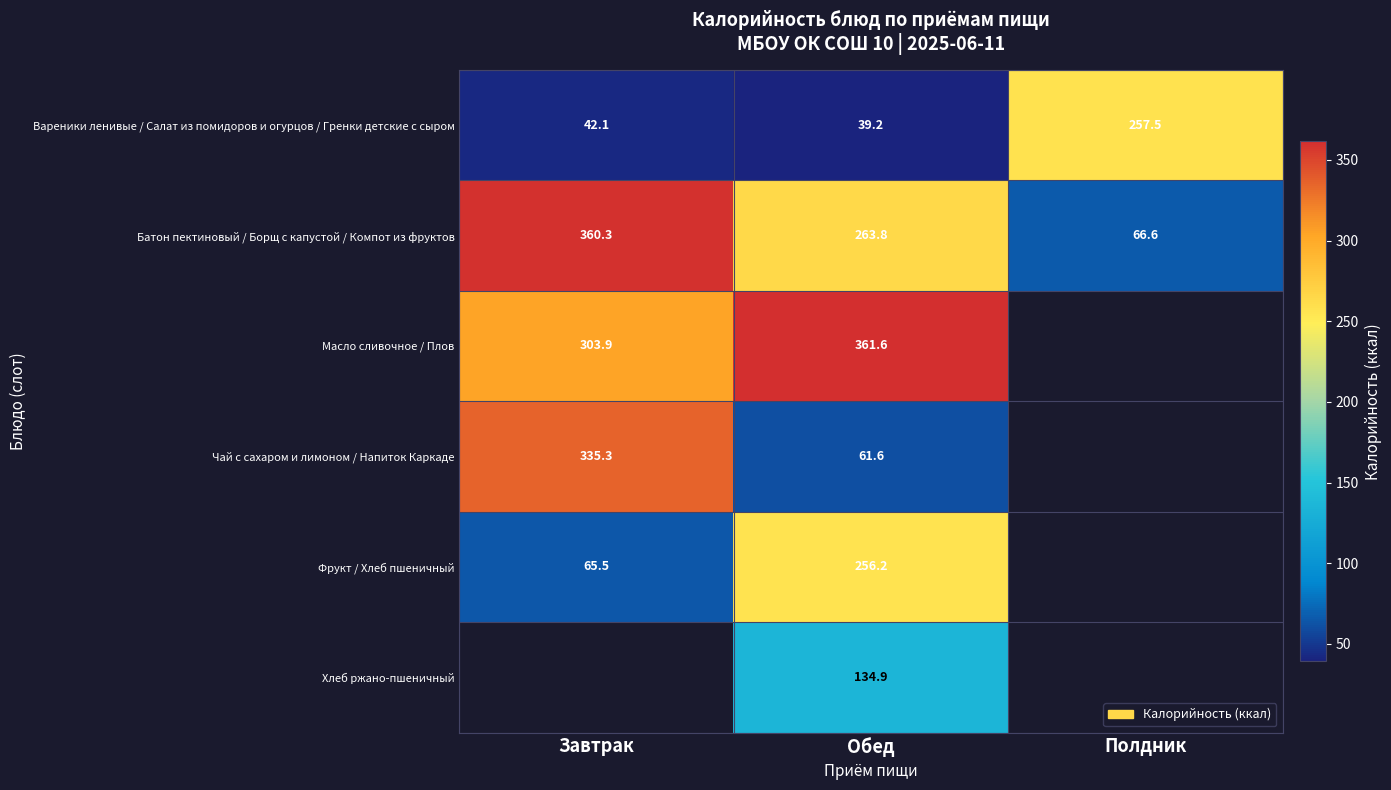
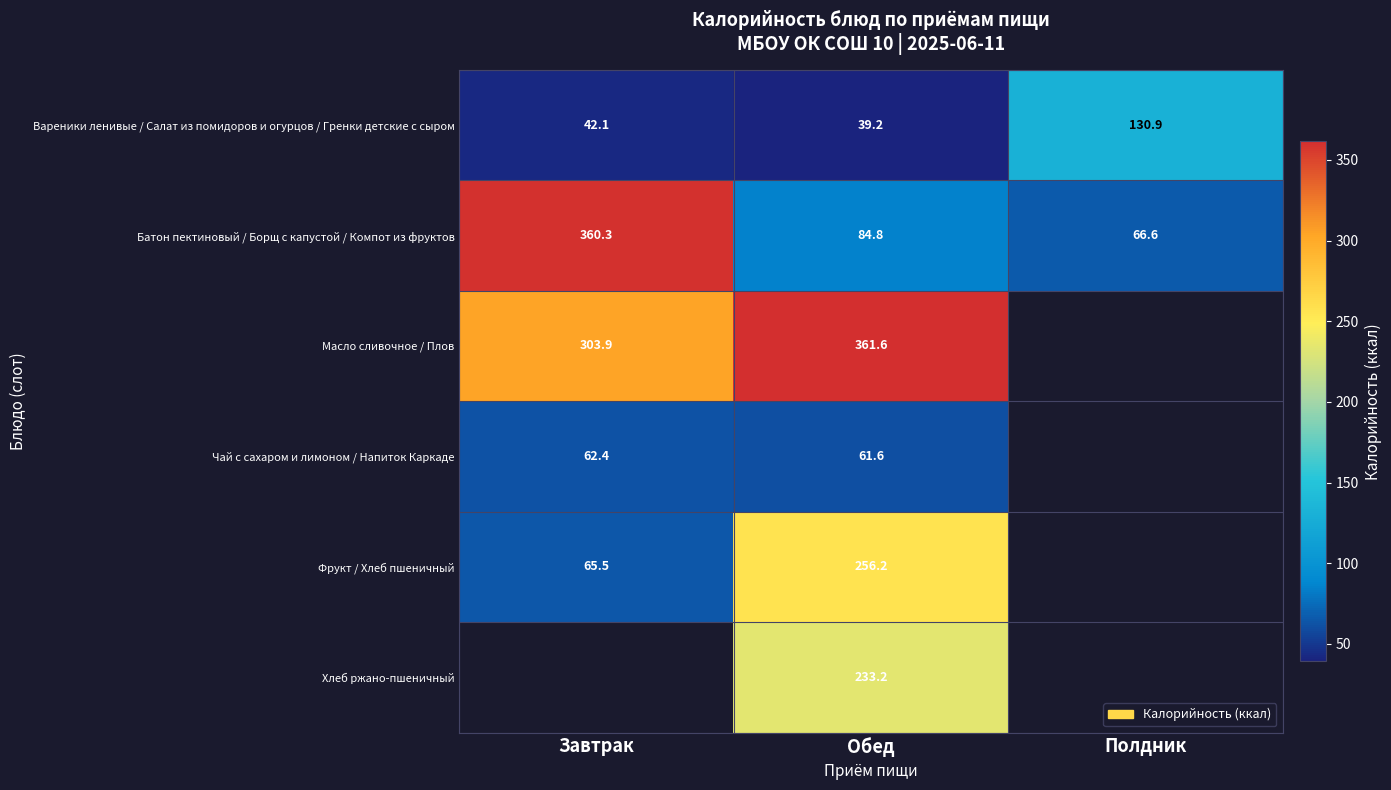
Вареники ленивые / Салат из помидоров и огурцов / Гренки детские с сыром, Полдник: 257.5 -> 130.9
Батон пектиновый / Борщ с капустой / Компот из фруктов, Обед: 263.8 -> 84.8
Чай с сахаром и лимоном / Напиток Каркаде, Завтрак: 335.3 -> 62.4
Хлеб ржано-пшеничный, Обед: 134.9 -> 233.2
